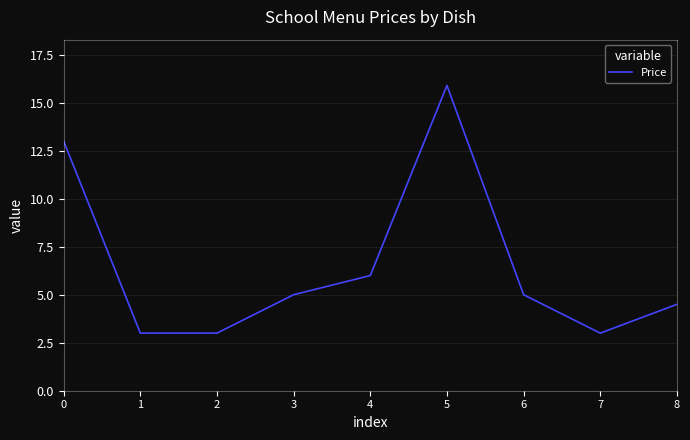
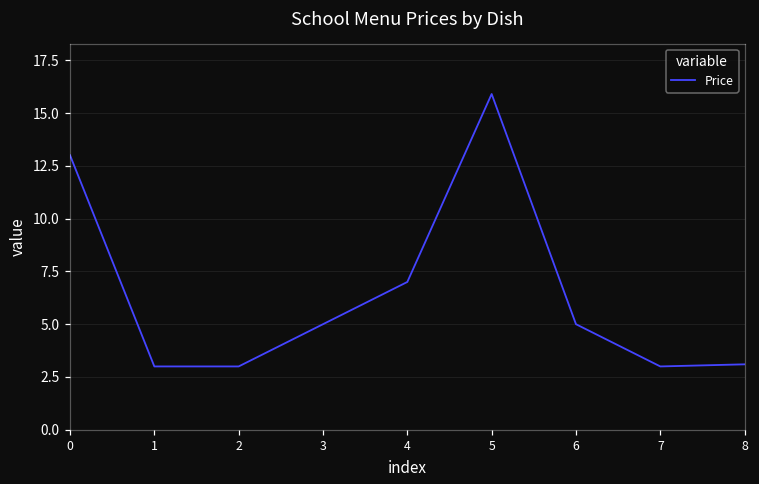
4: 6 -> 7
8: 4.5 -> 3.1
